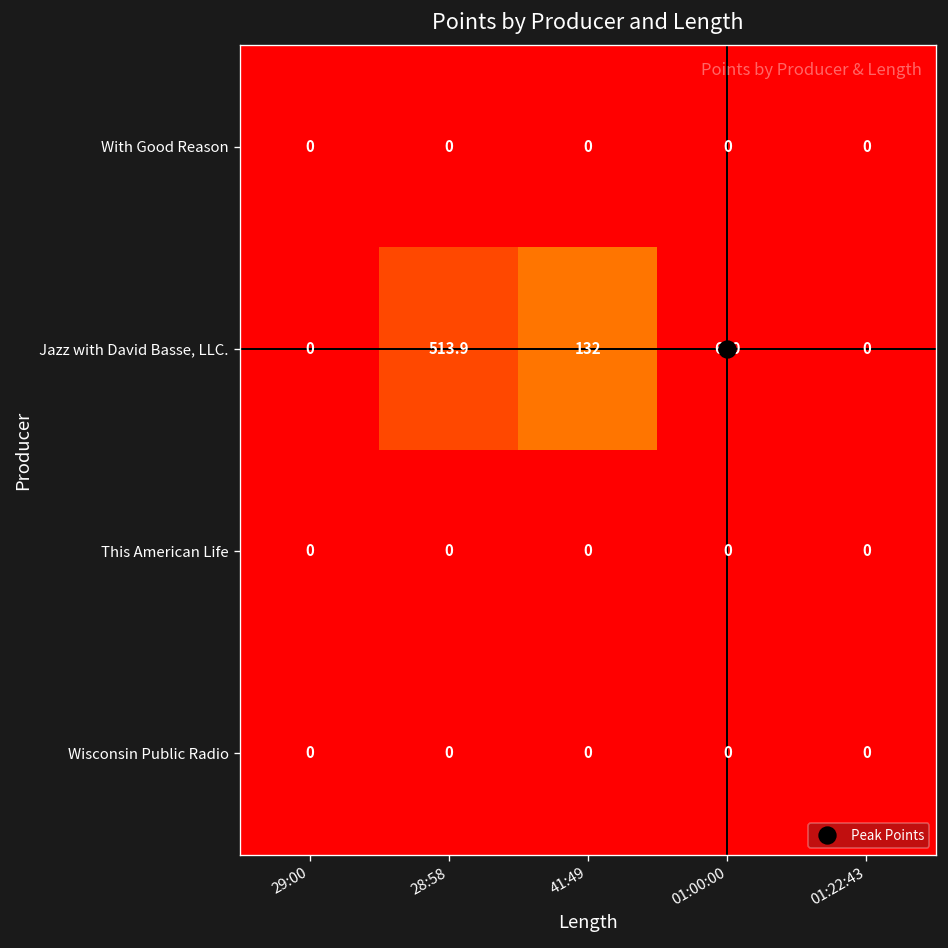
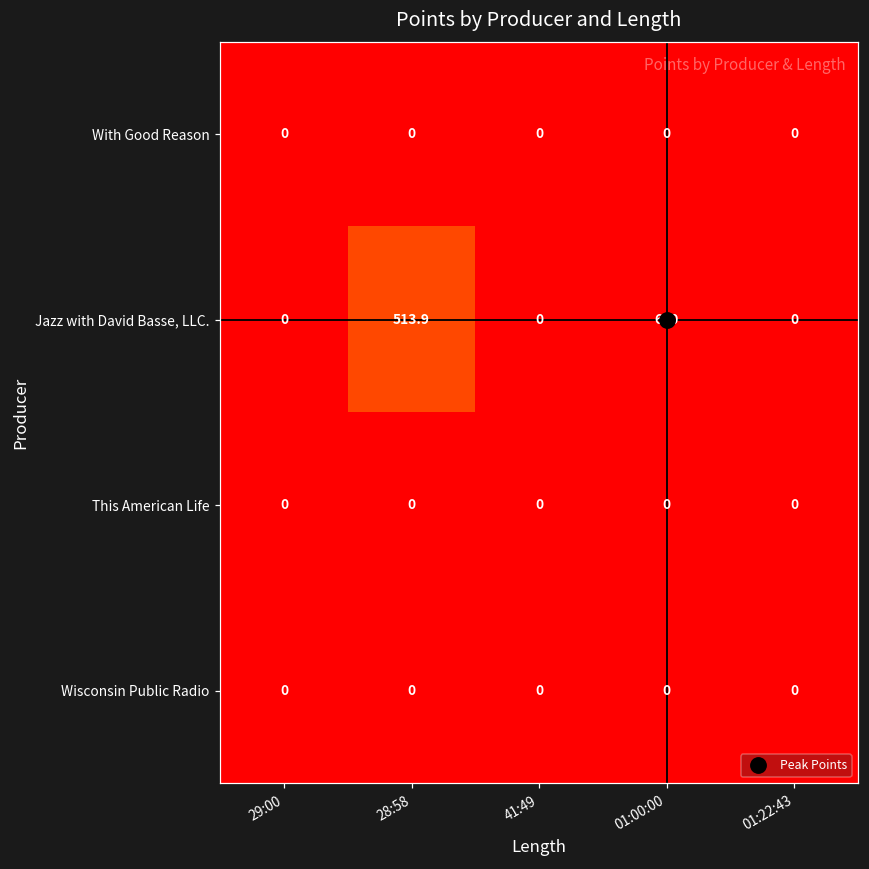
Jazz with David Basse, LLC., 41:49: 132 -> 0
